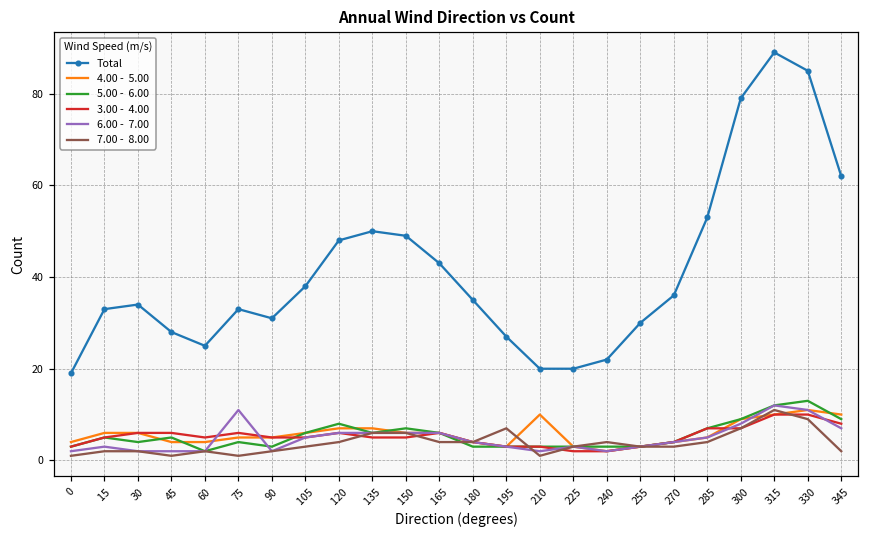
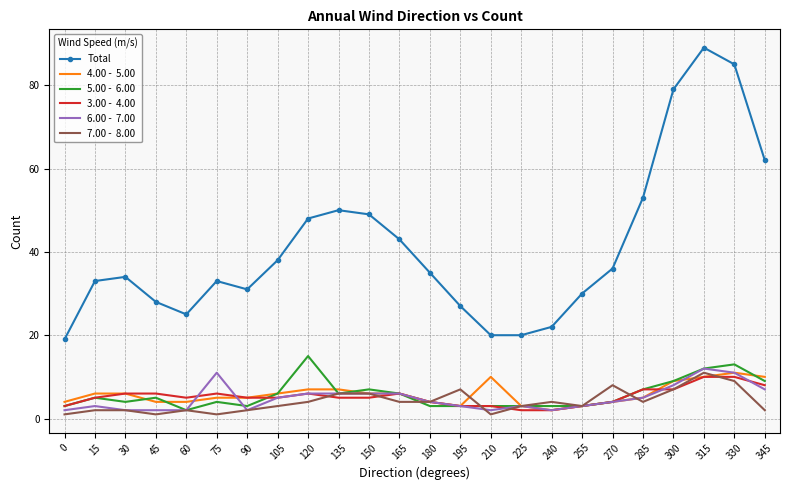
5.00 - 6.00, 120: 8 -> 15
7.00 - 8.00, 270: 3 -> 8
